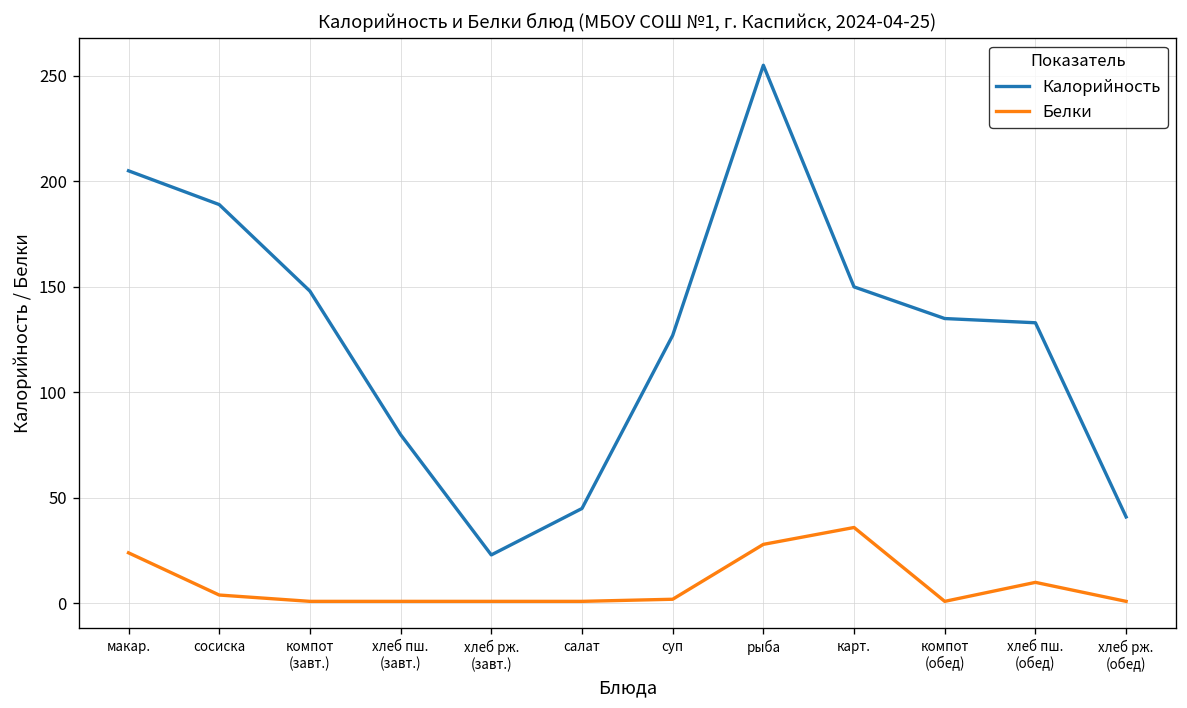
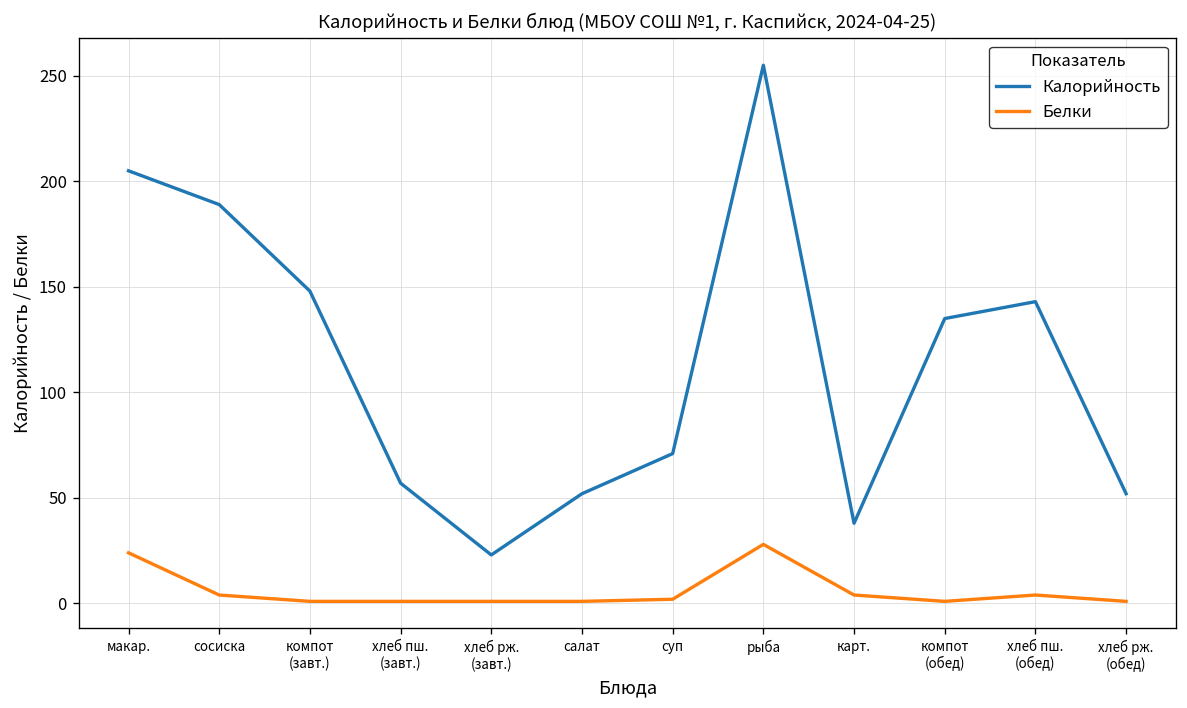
Калорийность, хлеб пш. (завт.): 80 -> 57
Калорийность, салат: 45 -> 52
Калорийность, суп: 127 -> 71
Калорийность, карт.: 150 -> 38
Белки, карт.: 36 -> 4
Калорийность, хлеб пш. (обед): 133 -> 143
Белки, хлеб пш. (обед): 10 -> 4
Калорийность, хлеб рж. (обед): 41 -> 52
